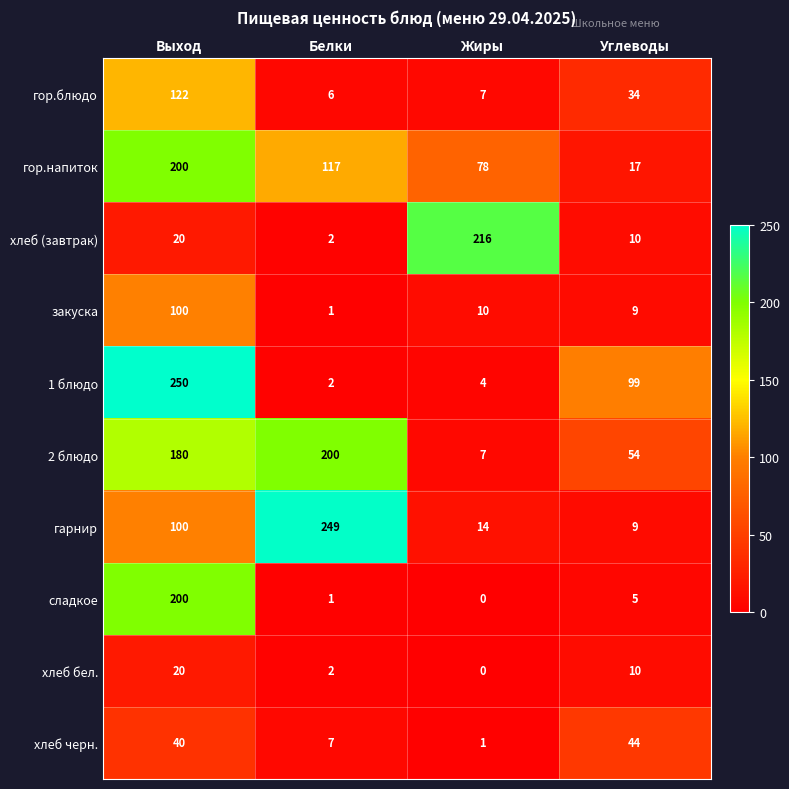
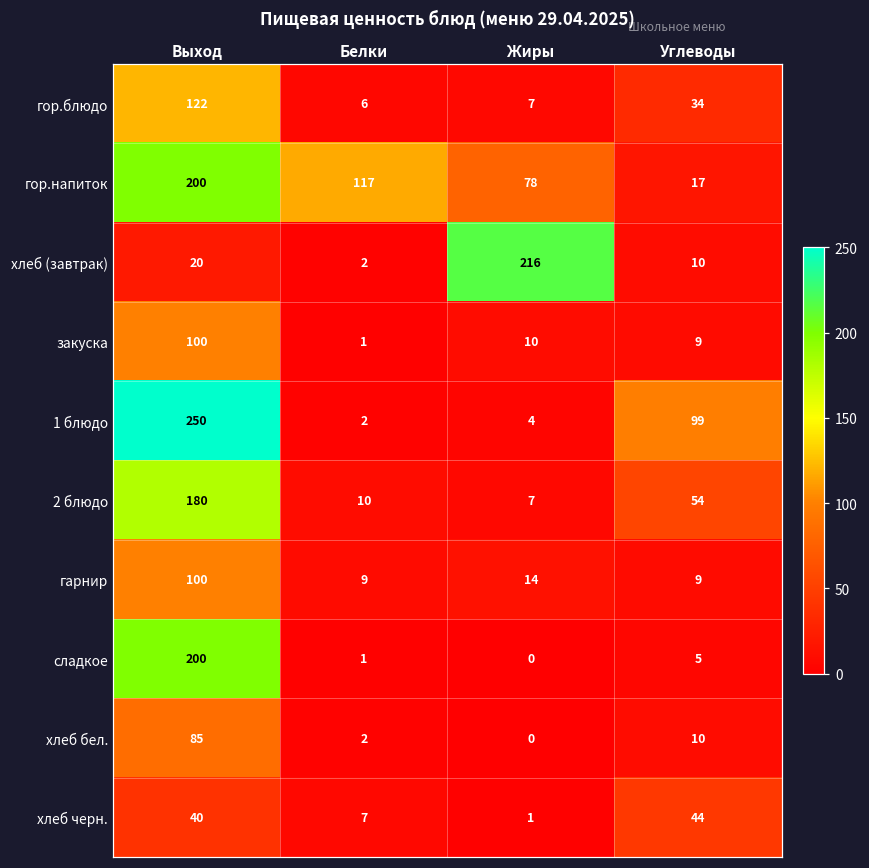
2 блюдо, Белки: 200 -> 10
гарнир, Белки: 249 -> 9
хлеб бел., Выход: 20 -> 85
